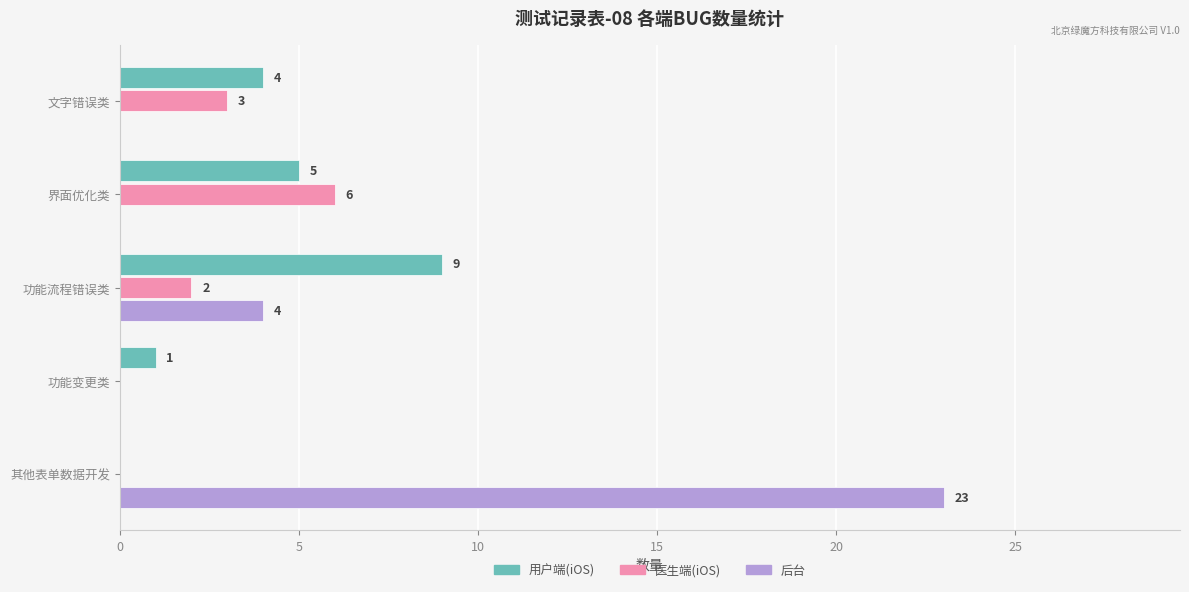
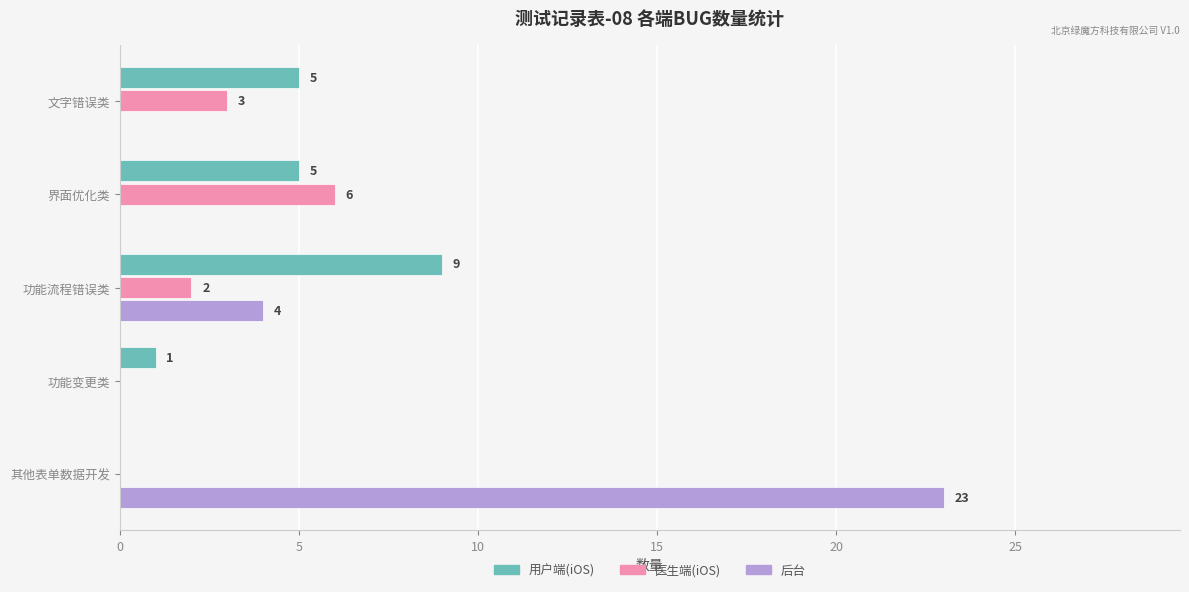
用户端(iOS), 文字错误类: 4 -> 5
